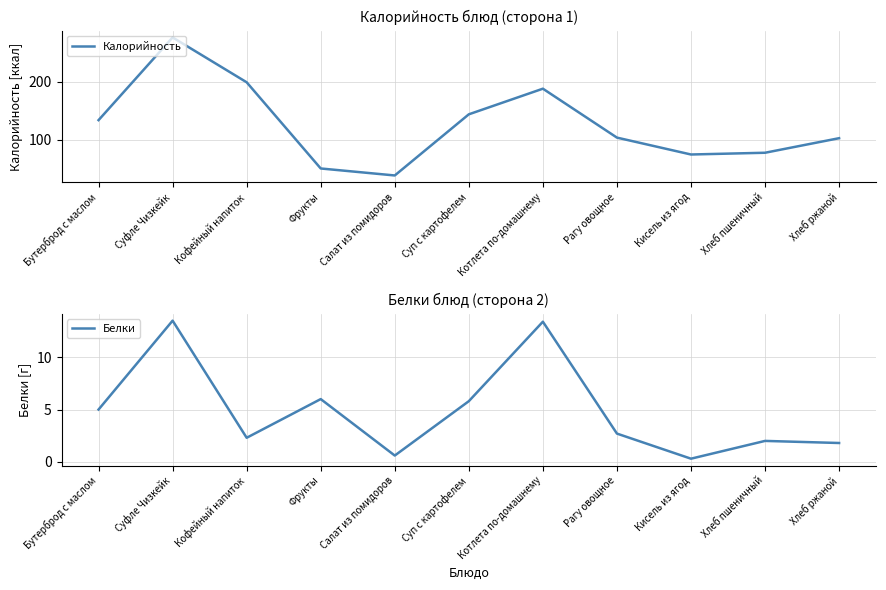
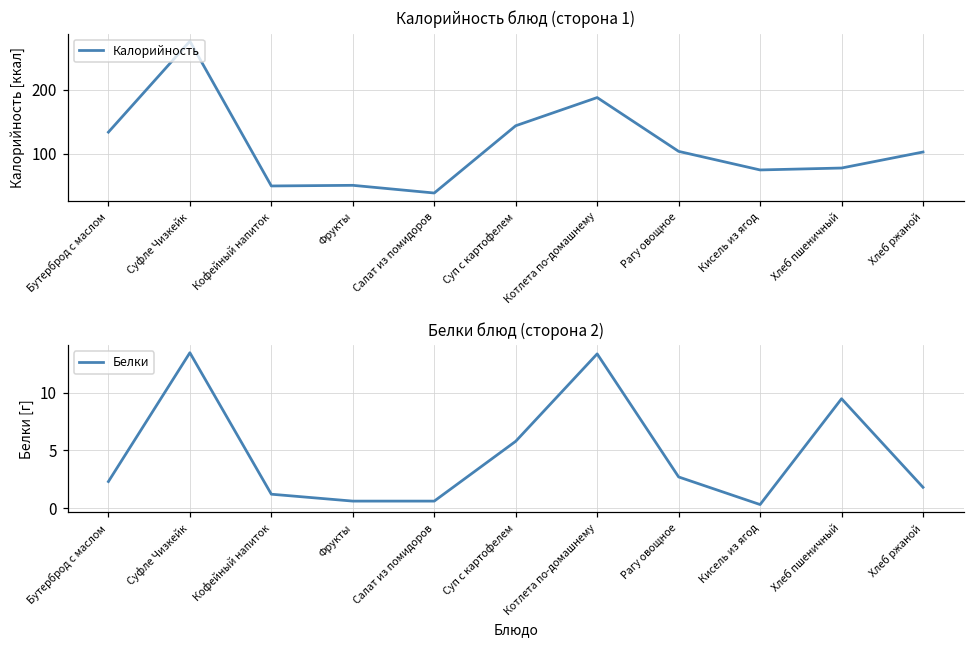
Калорийность блюд (сторона 1), Кофейный напиток: 200 -> 50
Белки блюд (сторона 2), Бутерброд с маслом: 5.0 -> 2.3
Белки блюд (сторона 2), Кофейный напиток: 2.3 -> 1.2
Белки блюд (сторона 2), Фрукты: 6.0 -> 0.6
Белки блюд (сторона 2), Хлеб пшеничный: 2.0 -> 9.5
